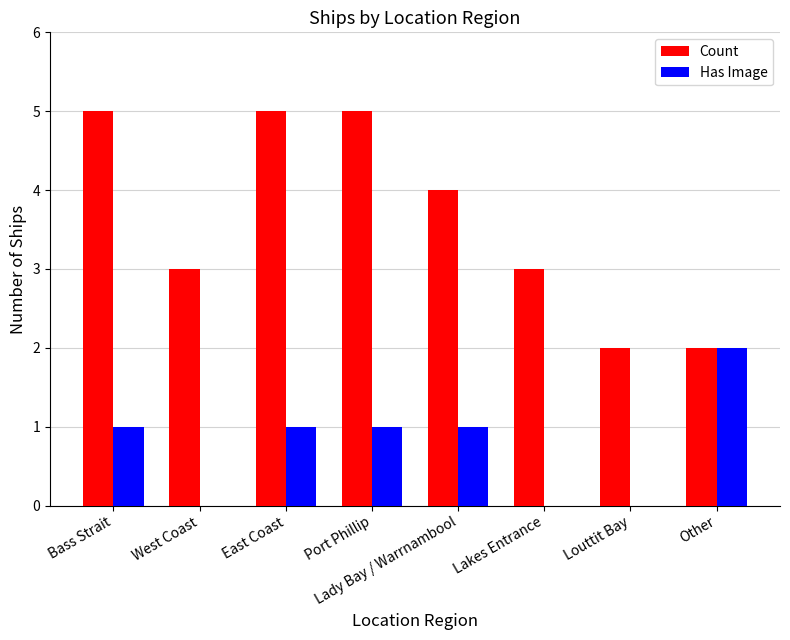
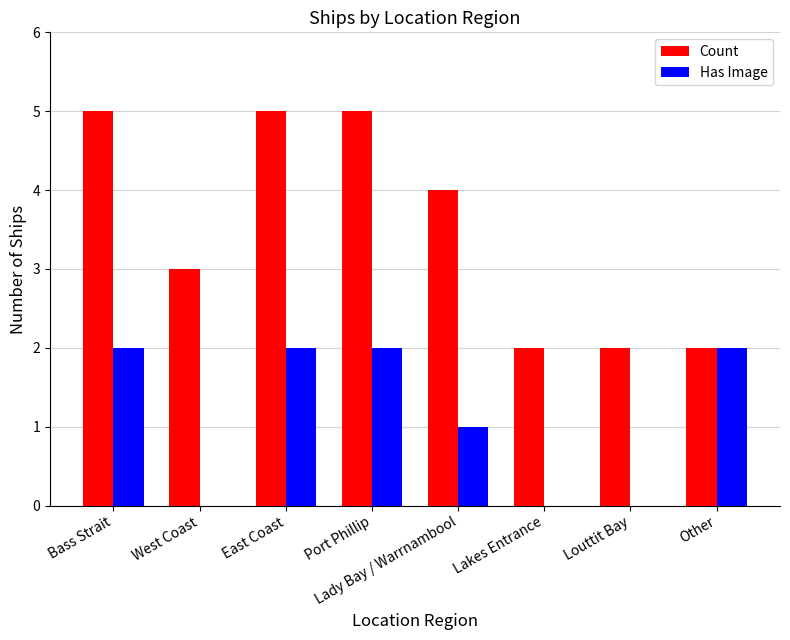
Has Image, Bass Strait: 1 -> 2
Has Image, East Coast: 1 -> 2
Has Image, Port Phillip: 1 -> 2
Count, Lakes Entrance: 3 -> 2
